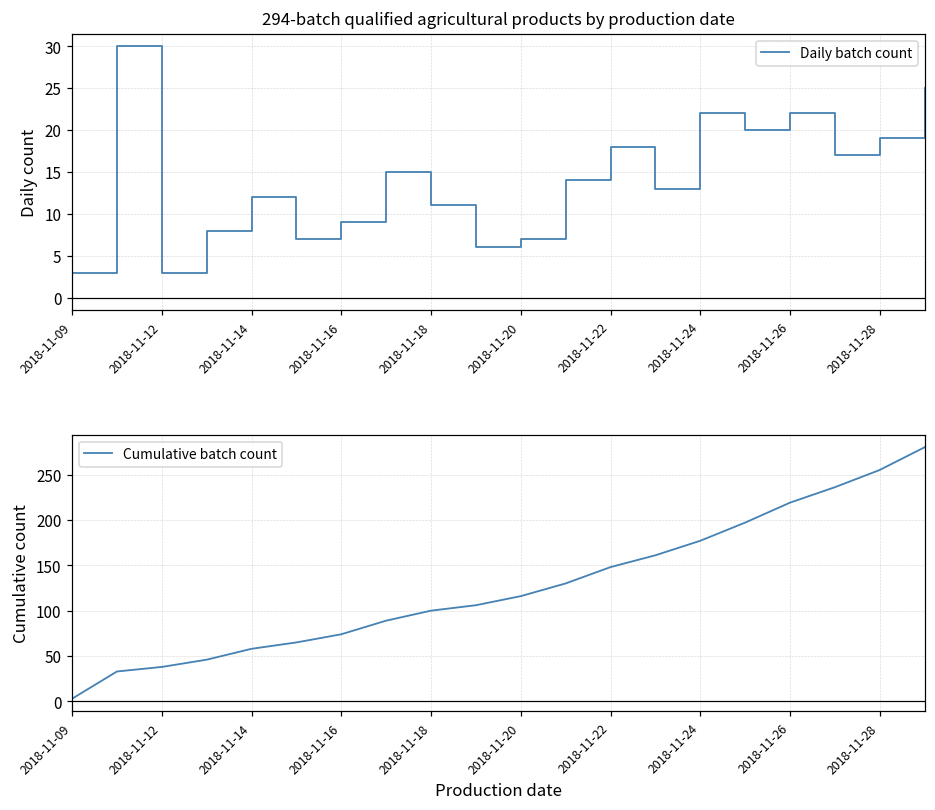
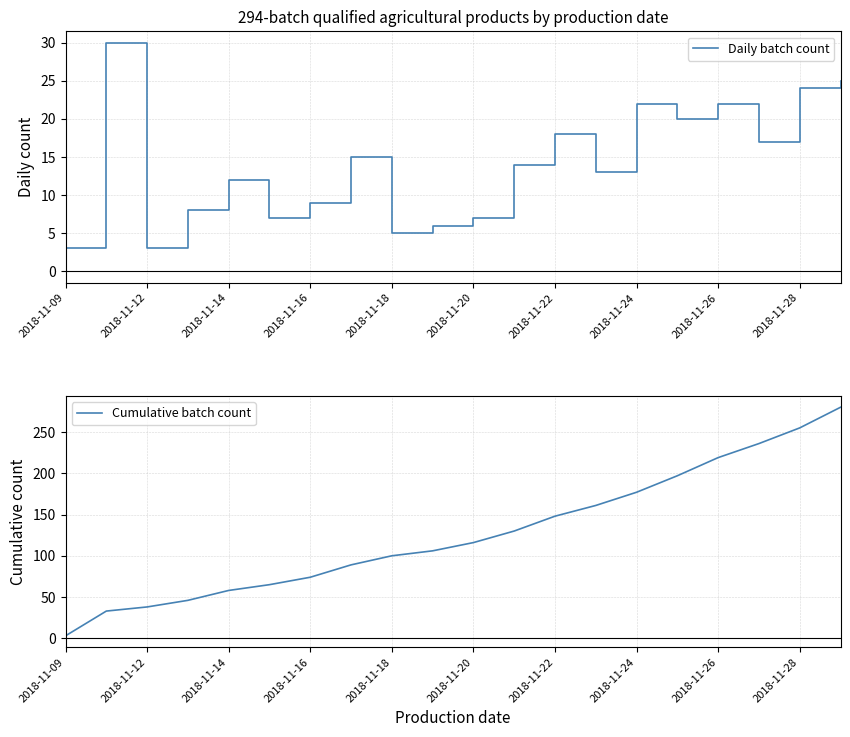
294-batch qualified agricultural products by production date, 2018-11-18: 11 -> 5
294-batch qualified agricultural products by production date, 2018-11-28: 19 -> 24
